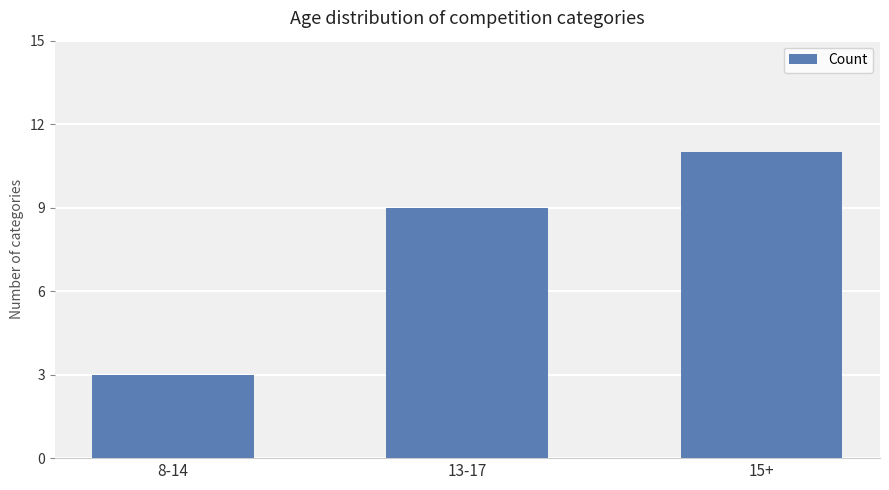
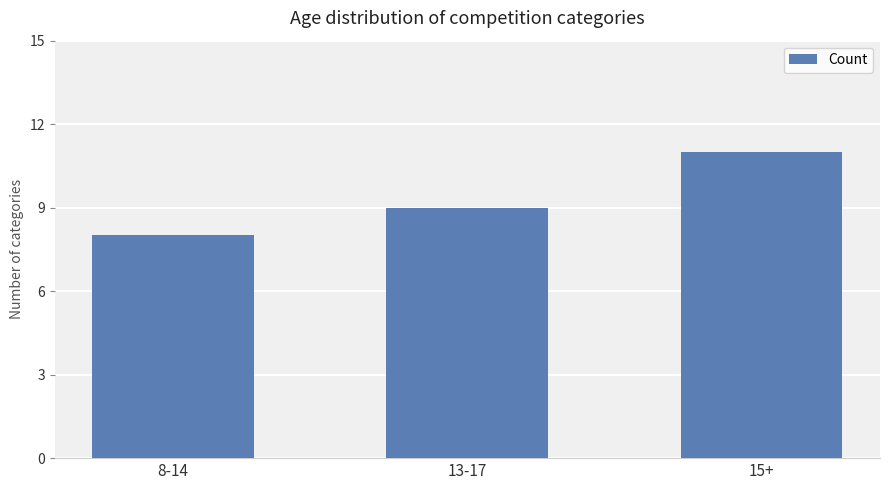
8-14: 3 -> 8
